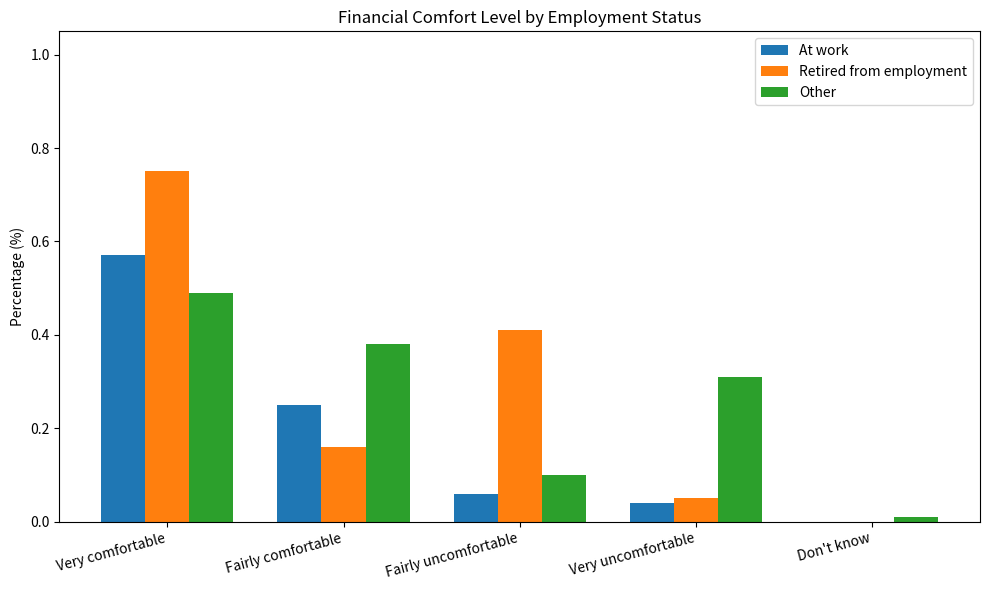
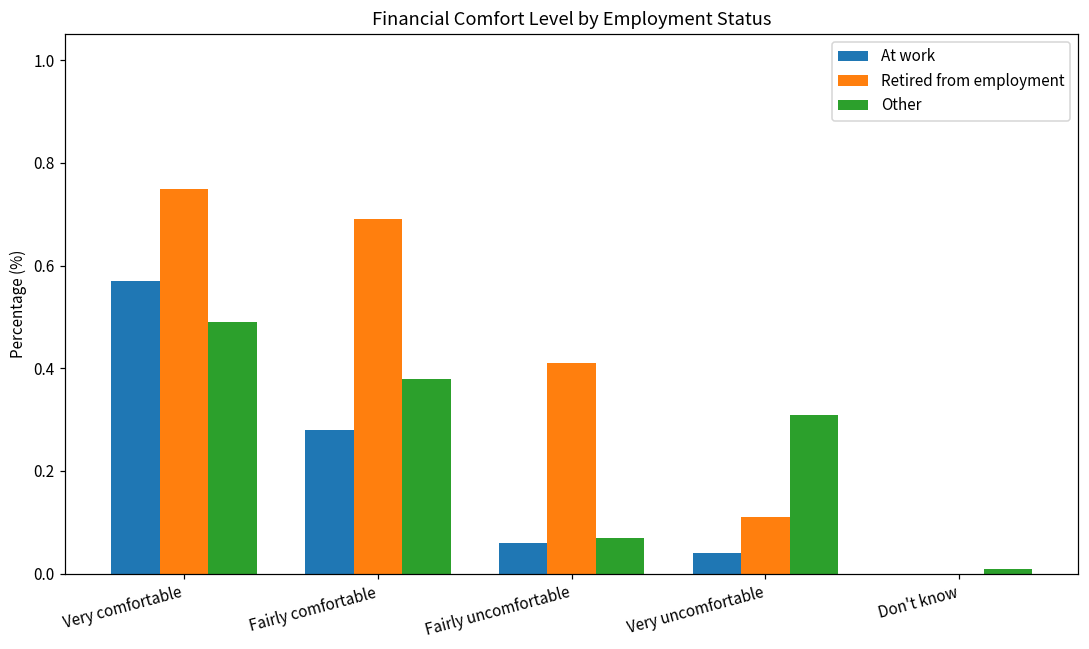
At work, Fairly comfortable: 0.25 -> 0.28
Retired from employment, Fairly comfortable: 0.16 -> 0.69
Other, Fairly uncomfortable: 0.10 -> 0.07
Retired from employment, Very uncomfortable: 0.05 -> 0.11
